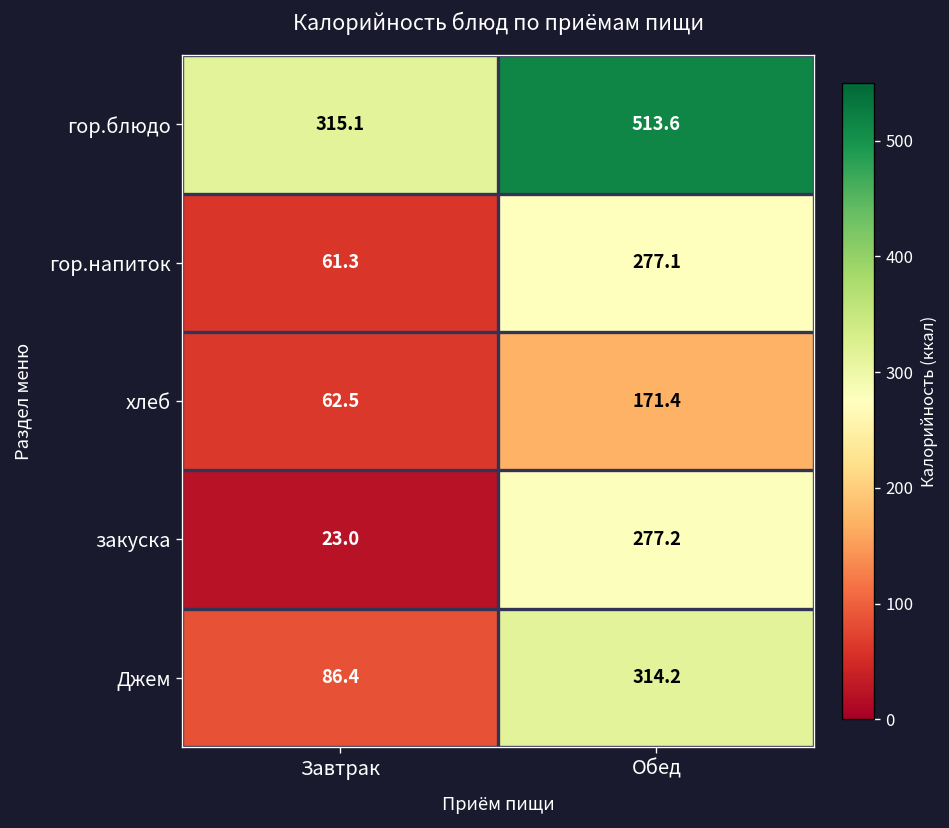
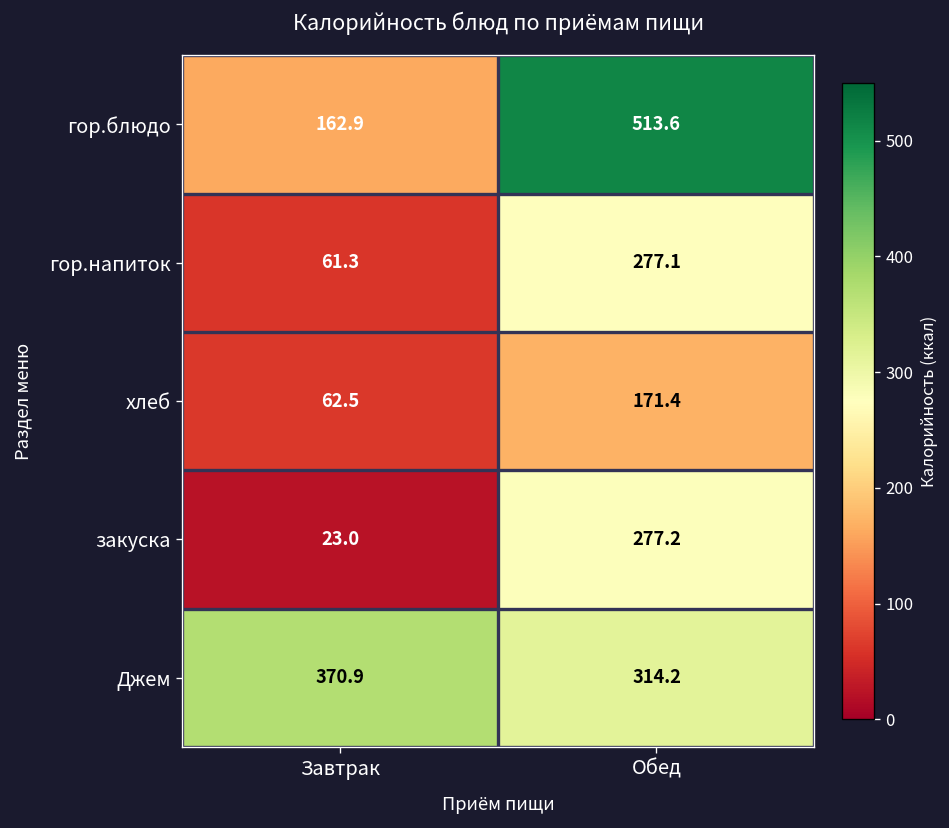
гор.блюдо, Завтрак: 315.1 -> 162.9
Джем, Завтрак: 86.4 -> 370.9
